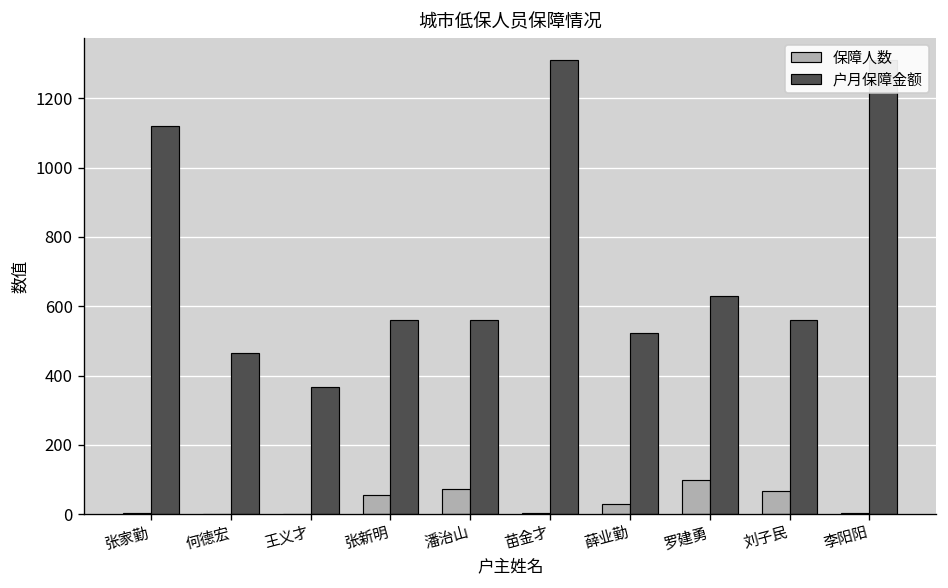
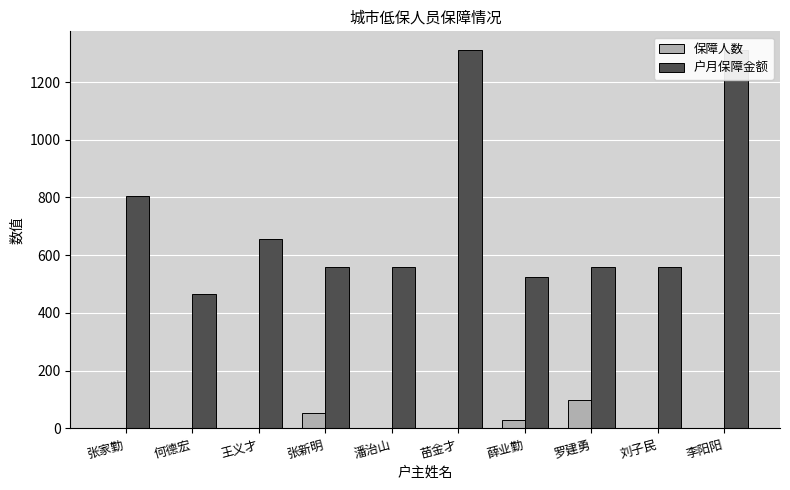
户月保障金额, 张家勤: 1120 -> 810
户月保障金额, 王义才: 370 -> 660
保障人数, 潘治山: 70 -> 0
户月保障金额, 罗建勇: 630 -> 560
保障人数, 刘子民: 70 -> 0
